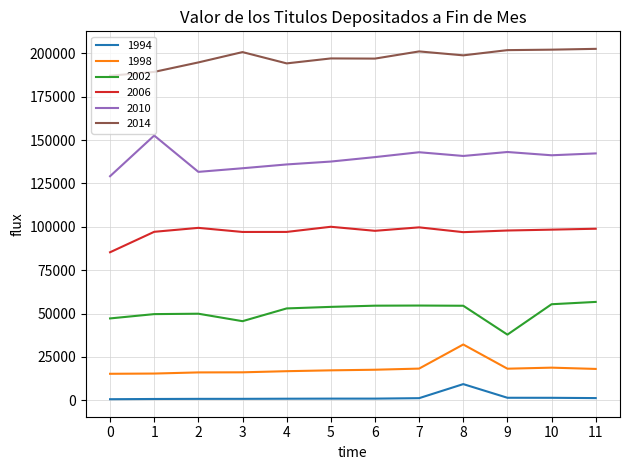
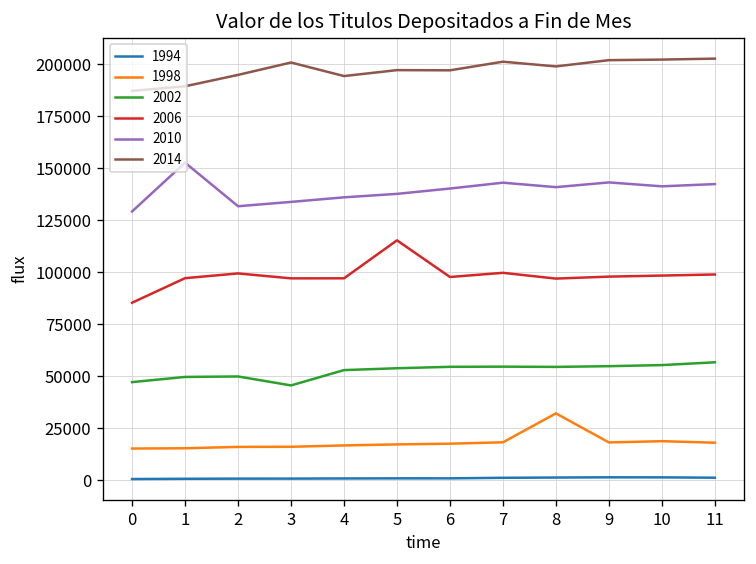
2006, 5: 100000 -> 115000
1994, 8: 9000 -> 1000
2002, 9: 38000 -> 55000
